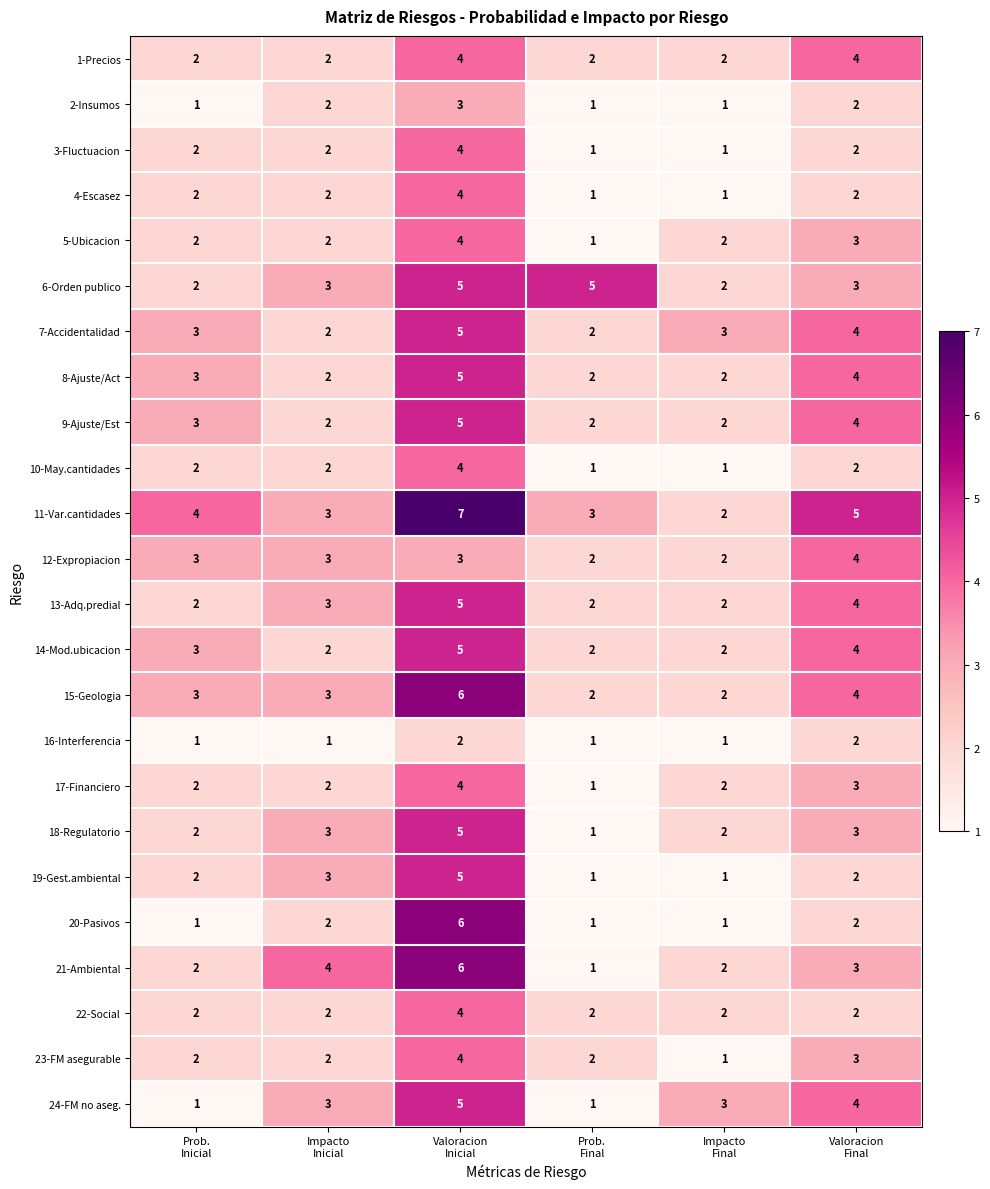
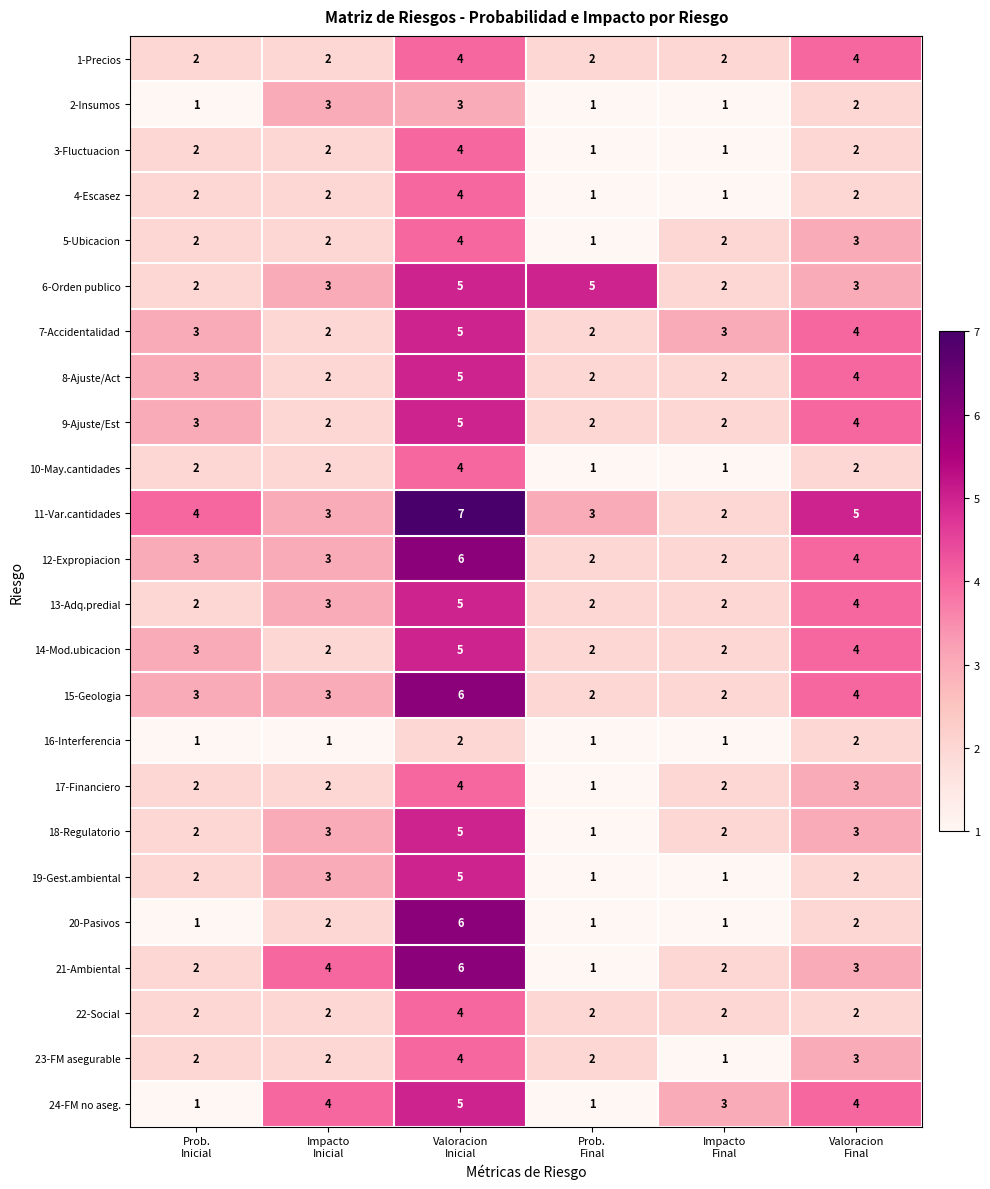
2-Insumos, Impacto Inicial: 2 -> 3
12-Expropiacion, Valoracion Inicial: 3 -> 6
24-FM no aseg., Impacto Inicial: 3 -> 4
